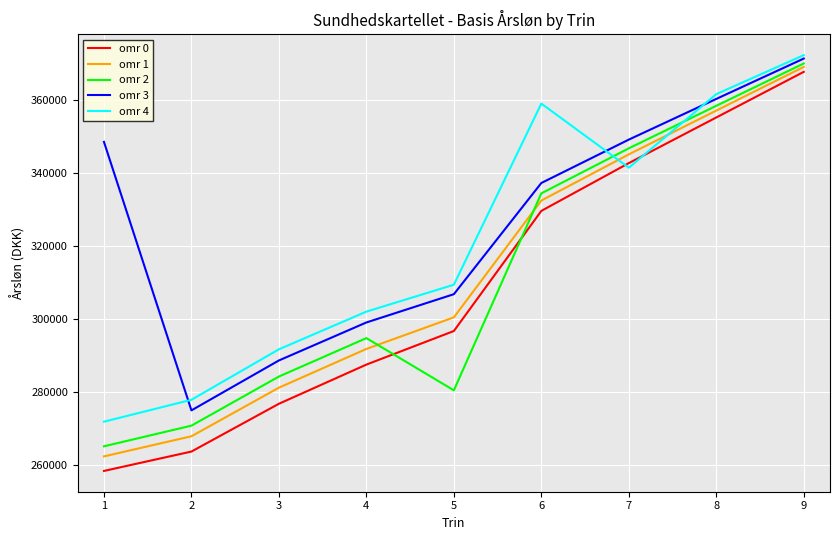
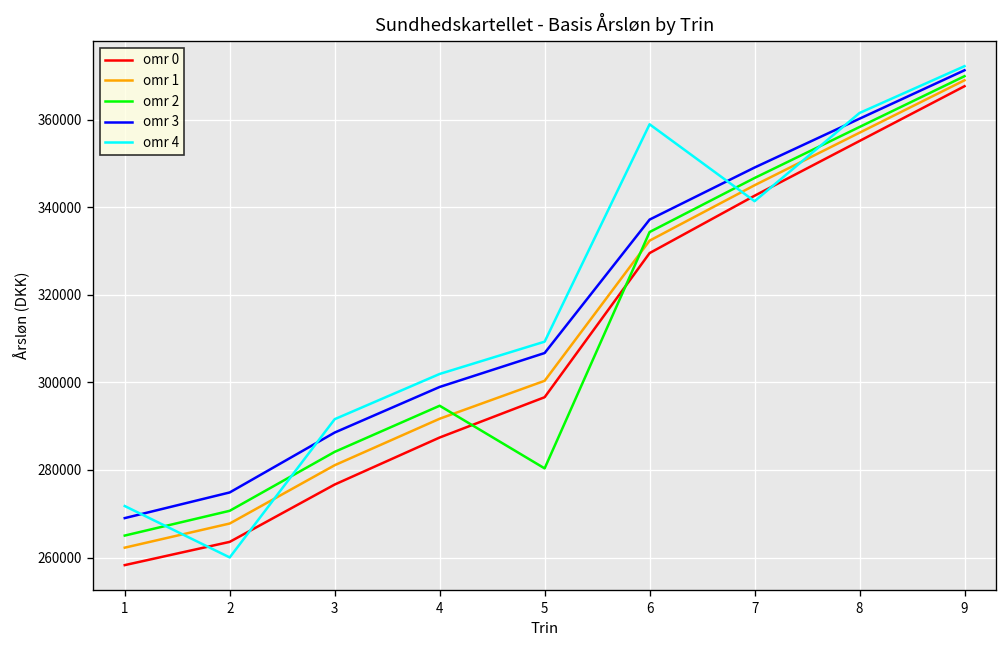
omr 3, 1: 348000 -> 269000
omr 4, 2: 278000 -> 260000
